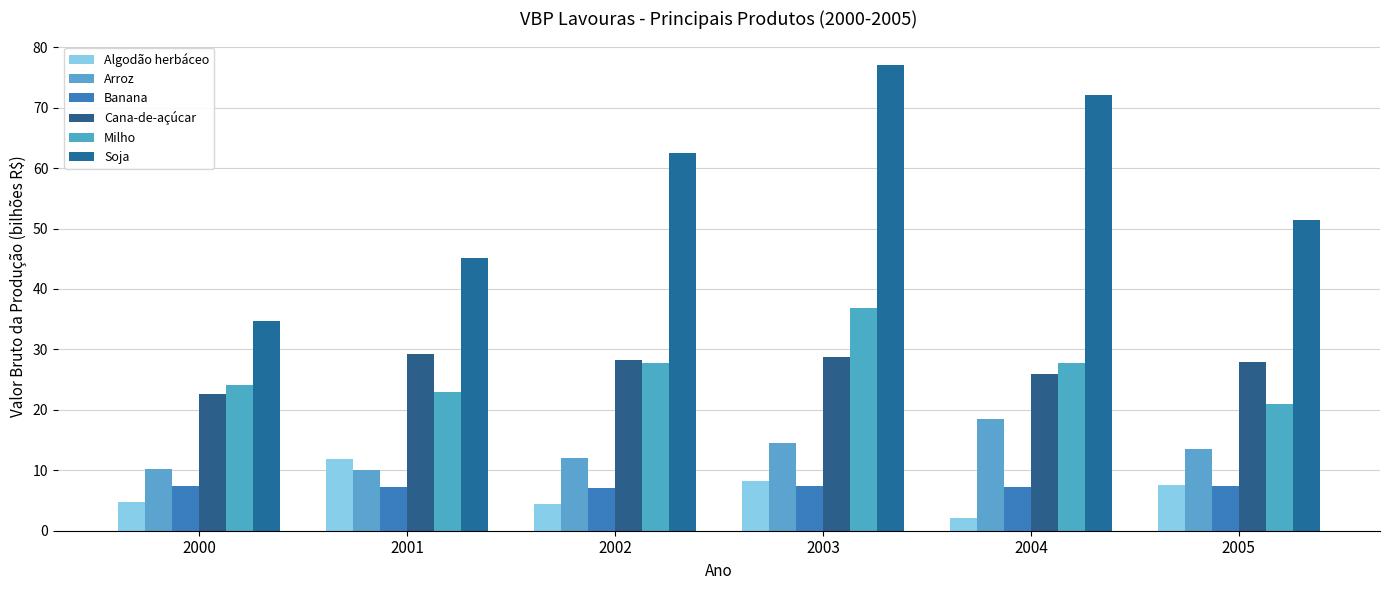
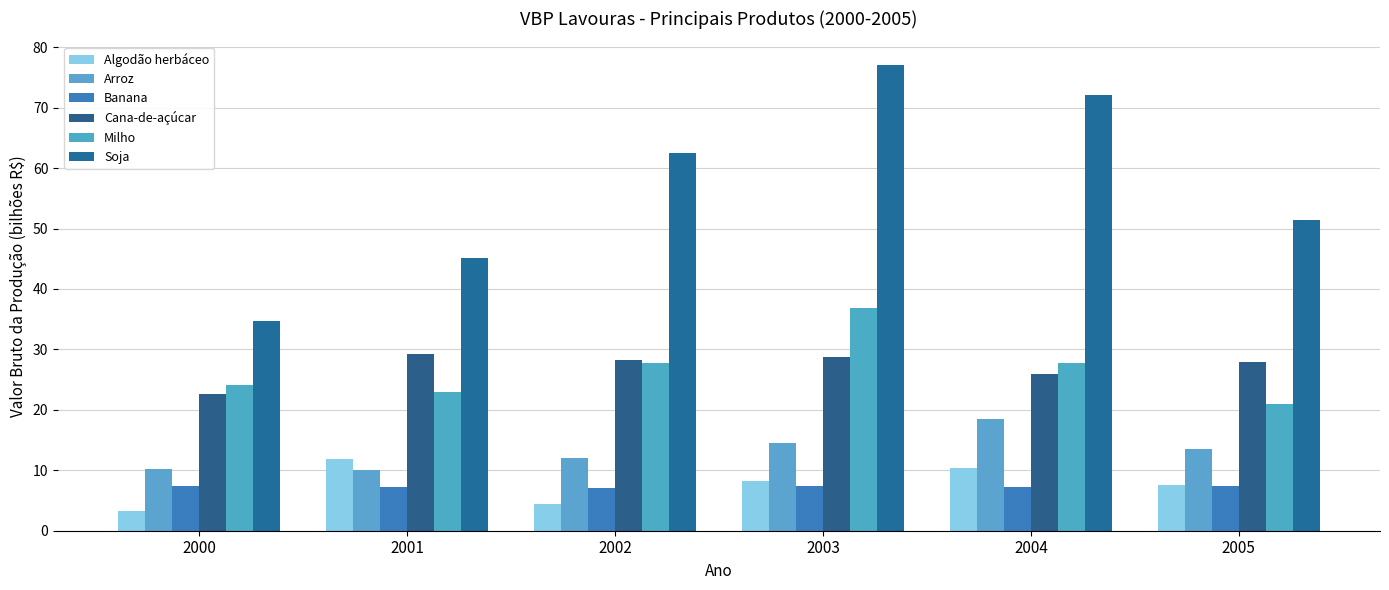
Algodão herbáceo, 2000: 5 -> 3
Algodão herbáceo, 2004: 2 -> 10
